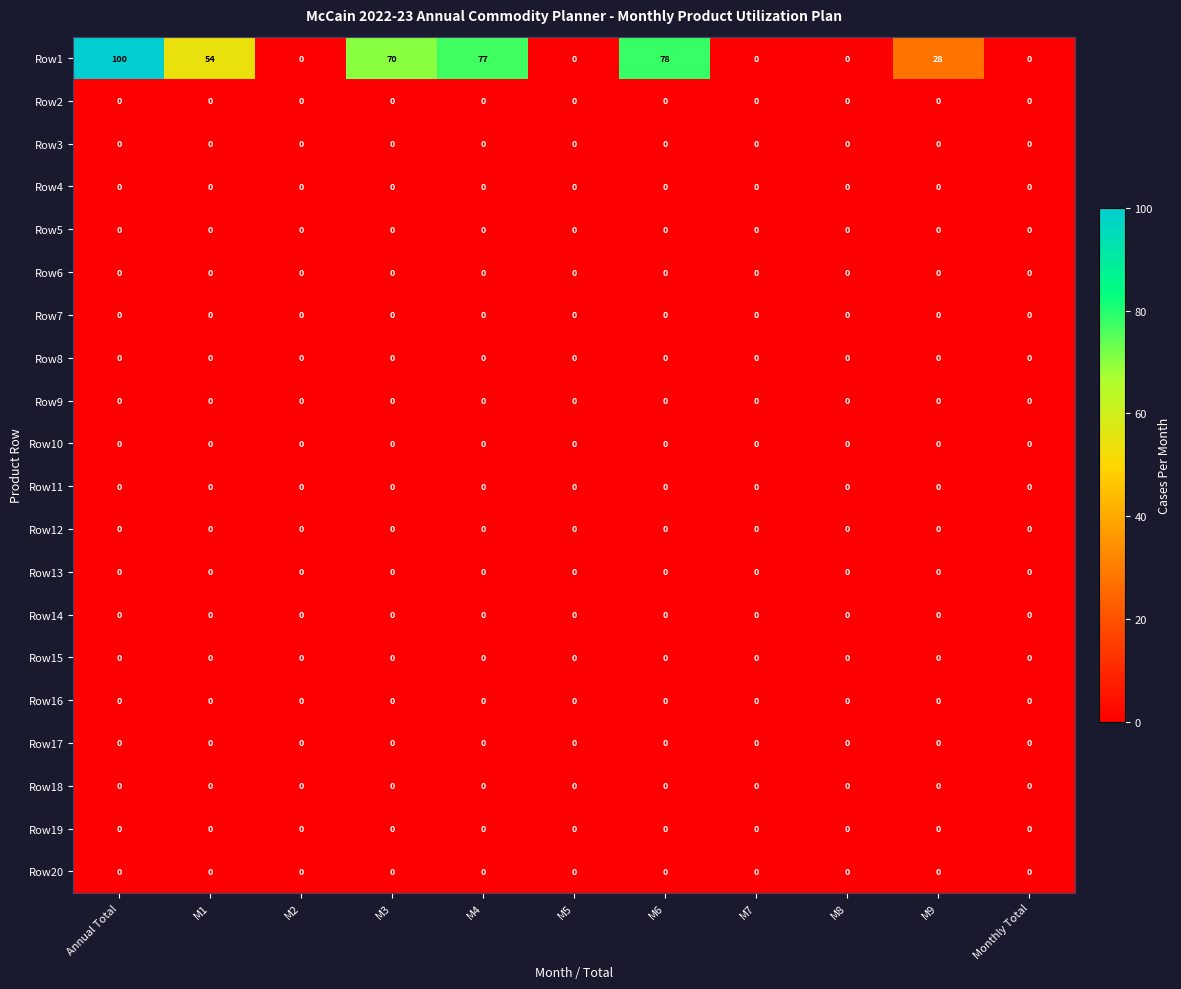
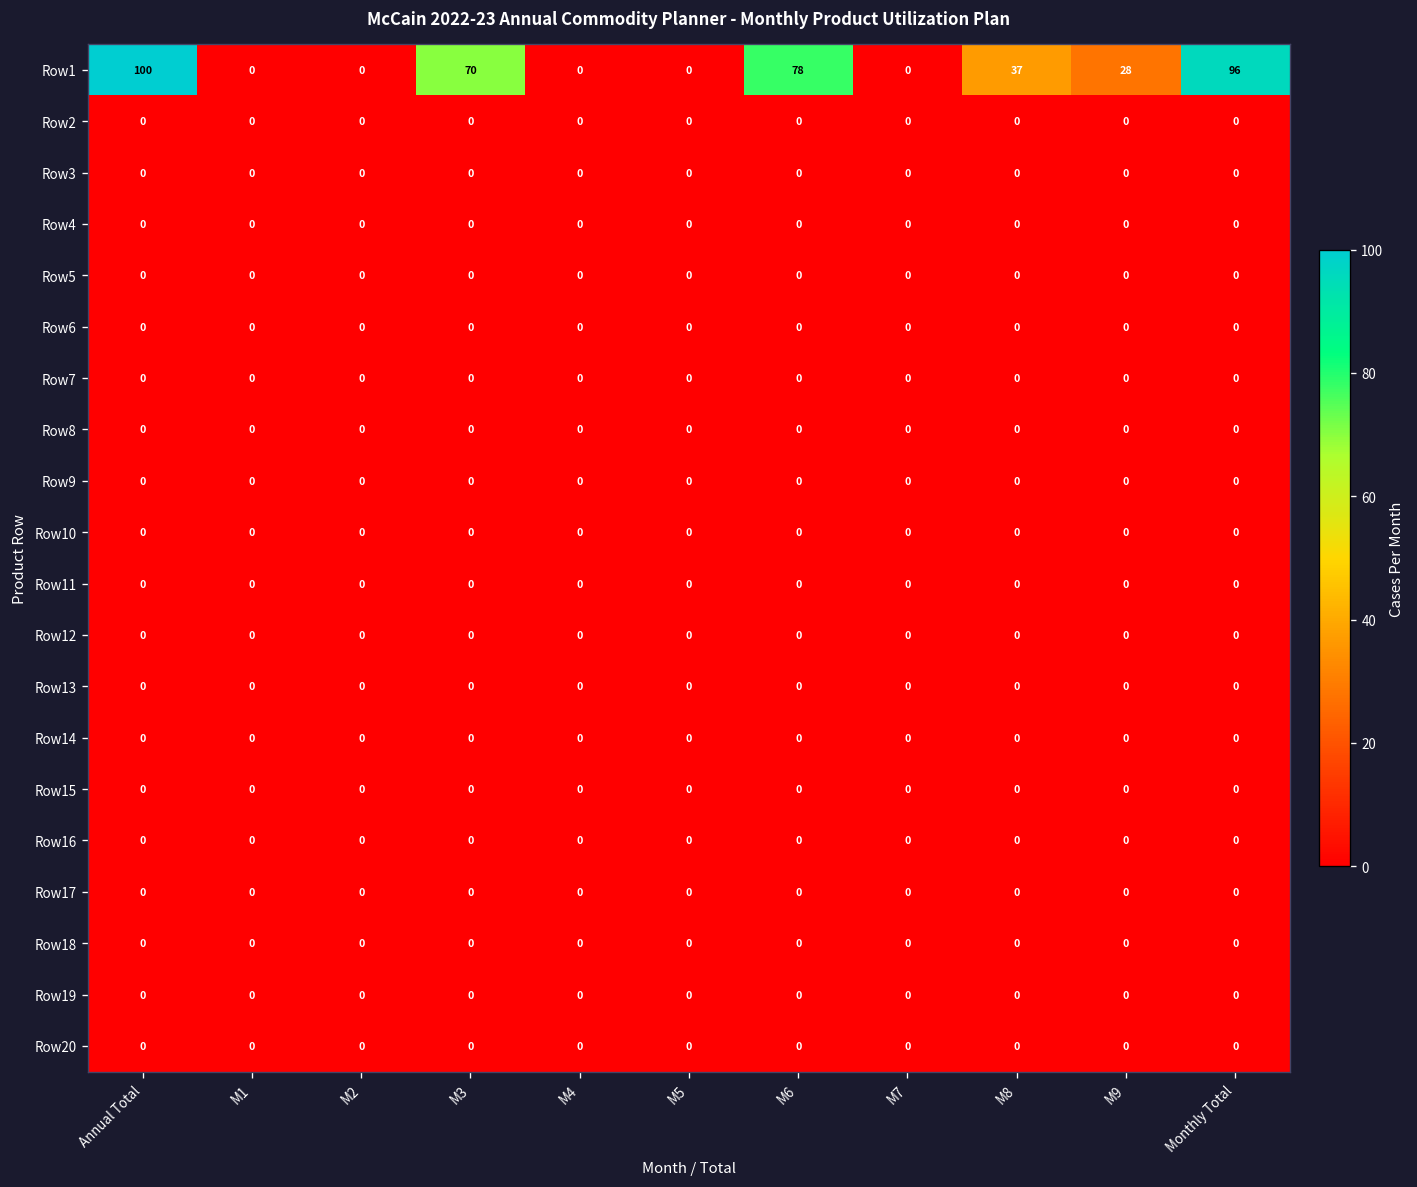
Row1, M1: 54 -> 0
Row1, M4: 77 -> 0
Row1, M8: 0 -> 37
Row1, Monthly Total: 0 -> 96
